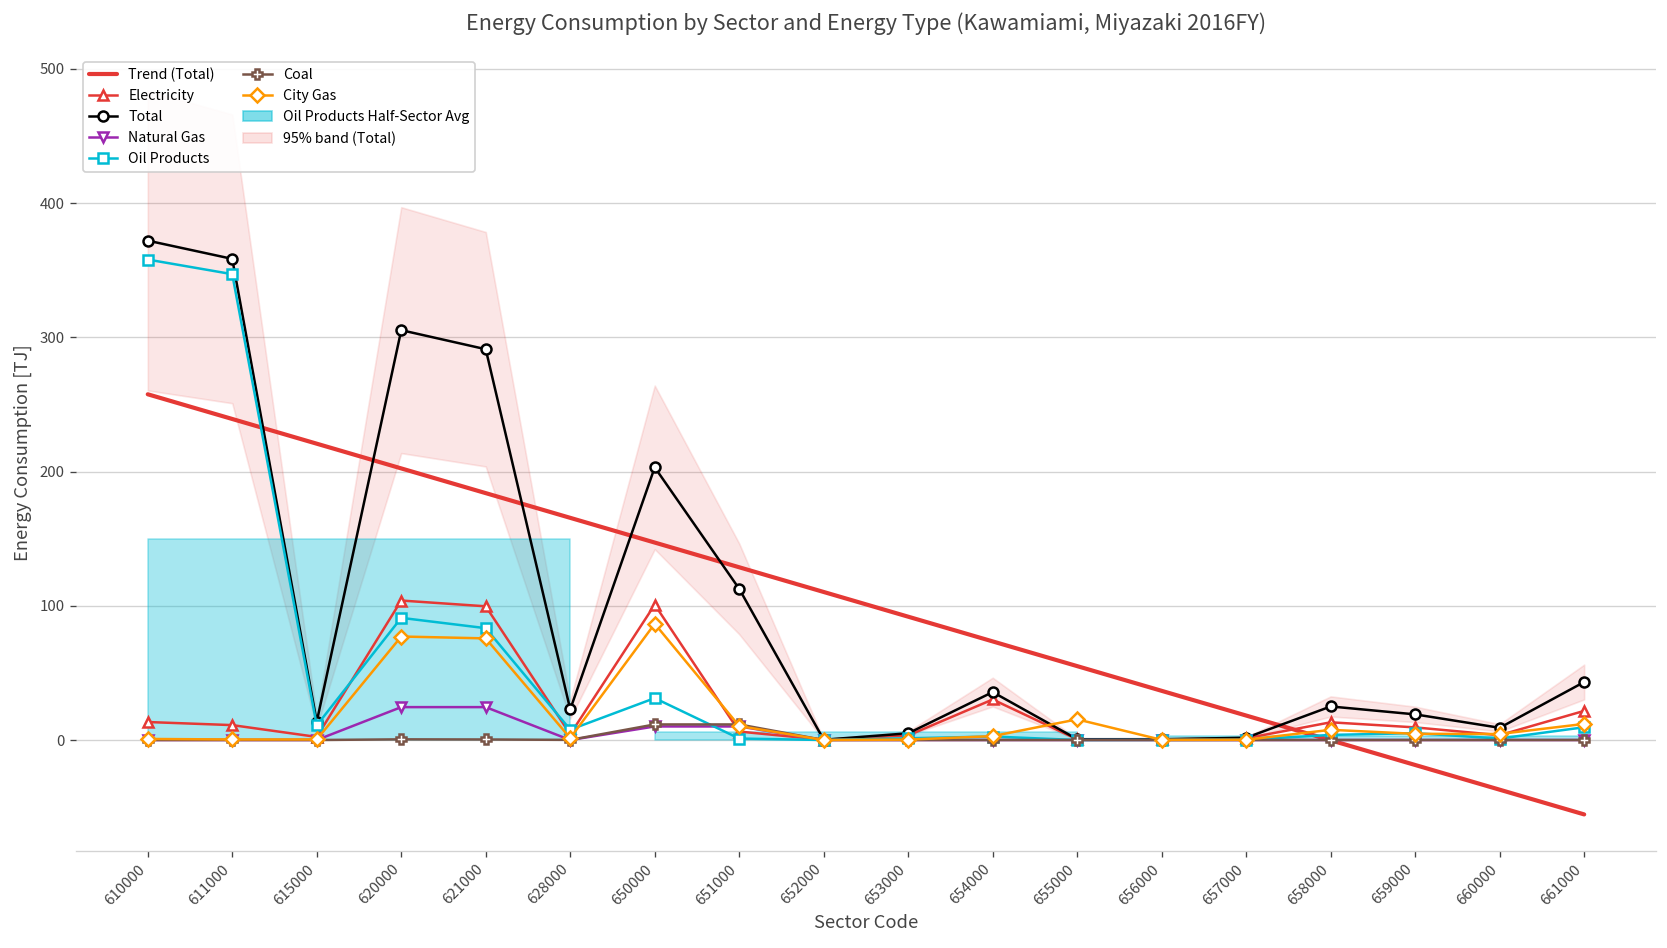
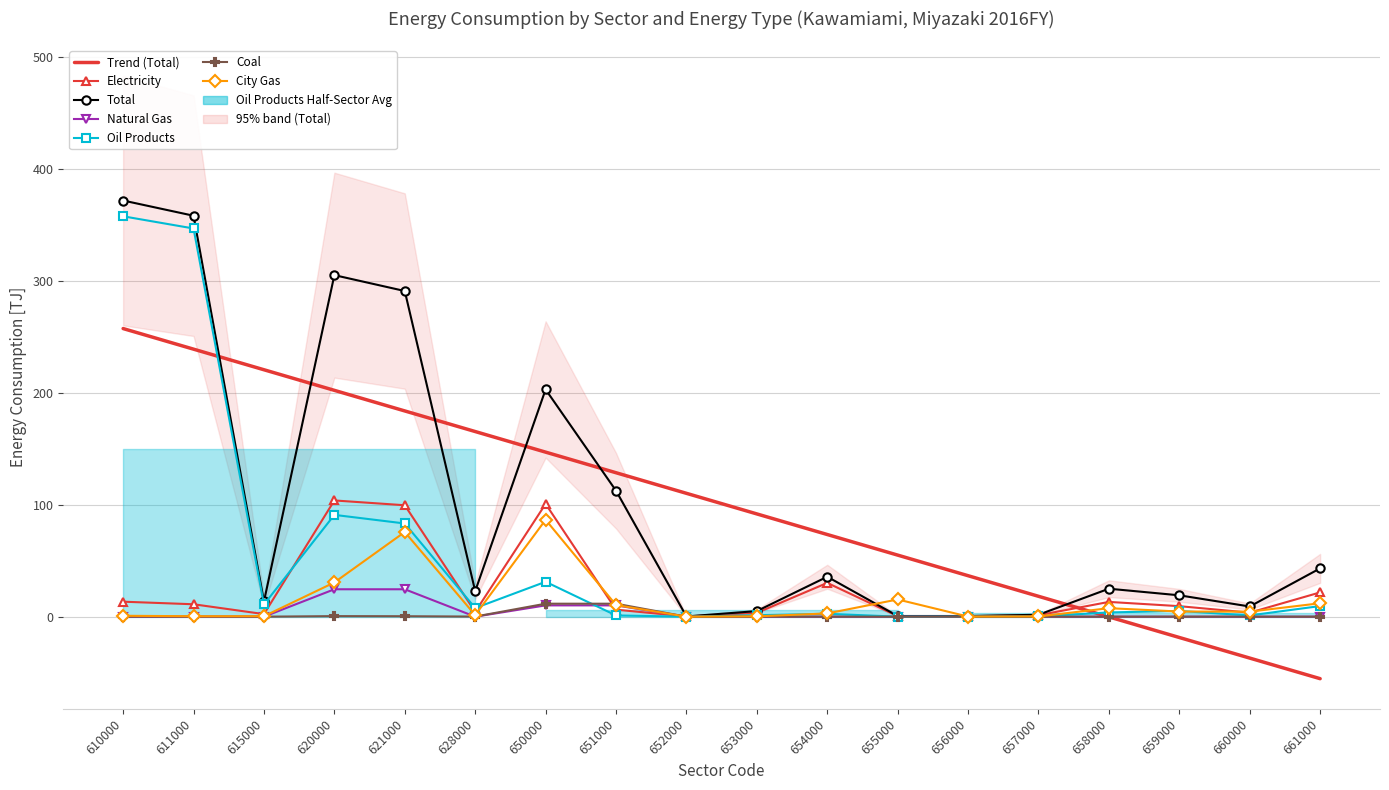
City Gas, 620000: 77 -> 31
